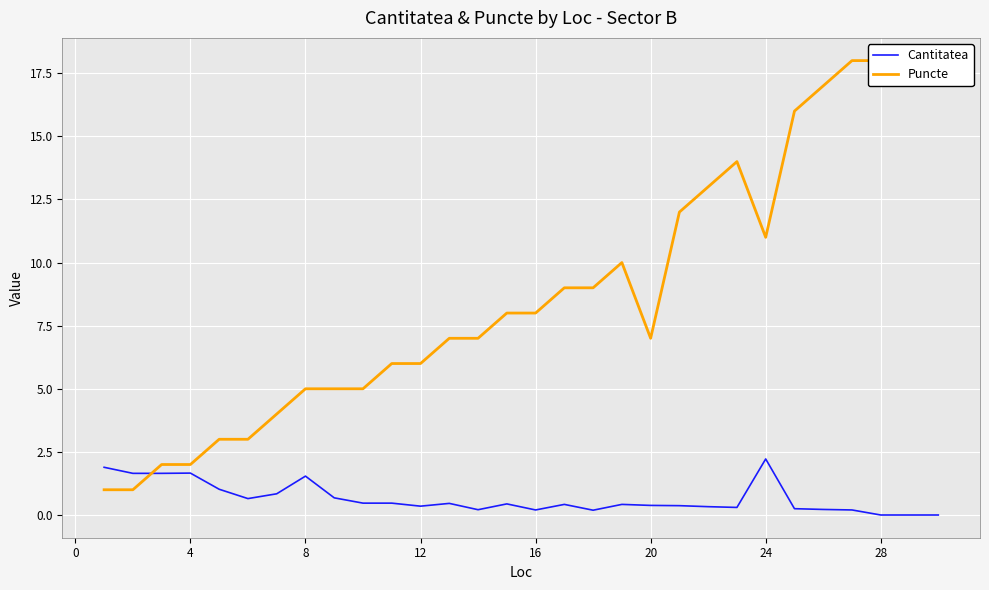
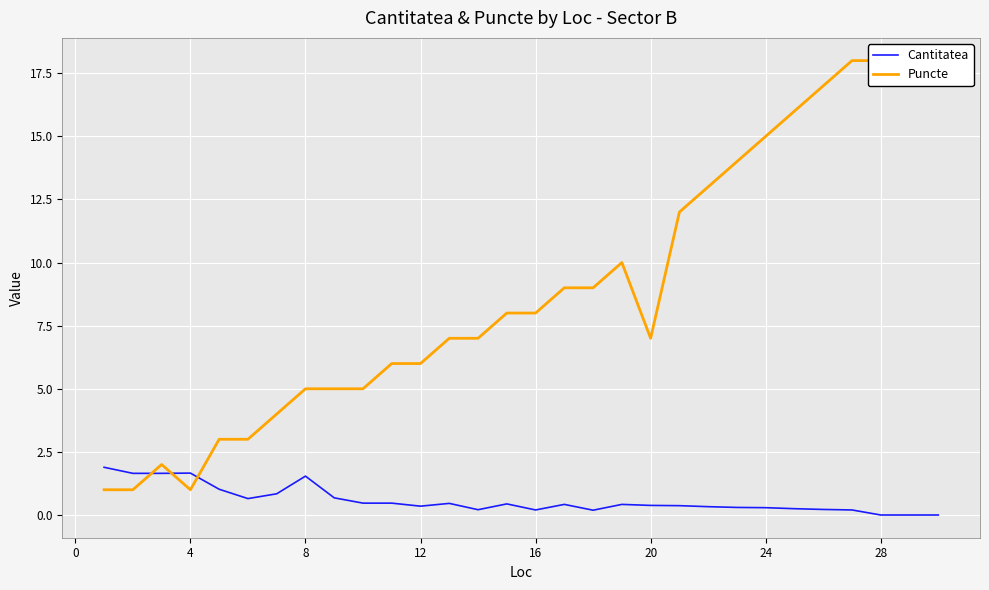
Puncte, 4: 2 -> 1
Cantitatea, 24: 2.2 -> 0.3
Puncte, 24: 11 -> 15
